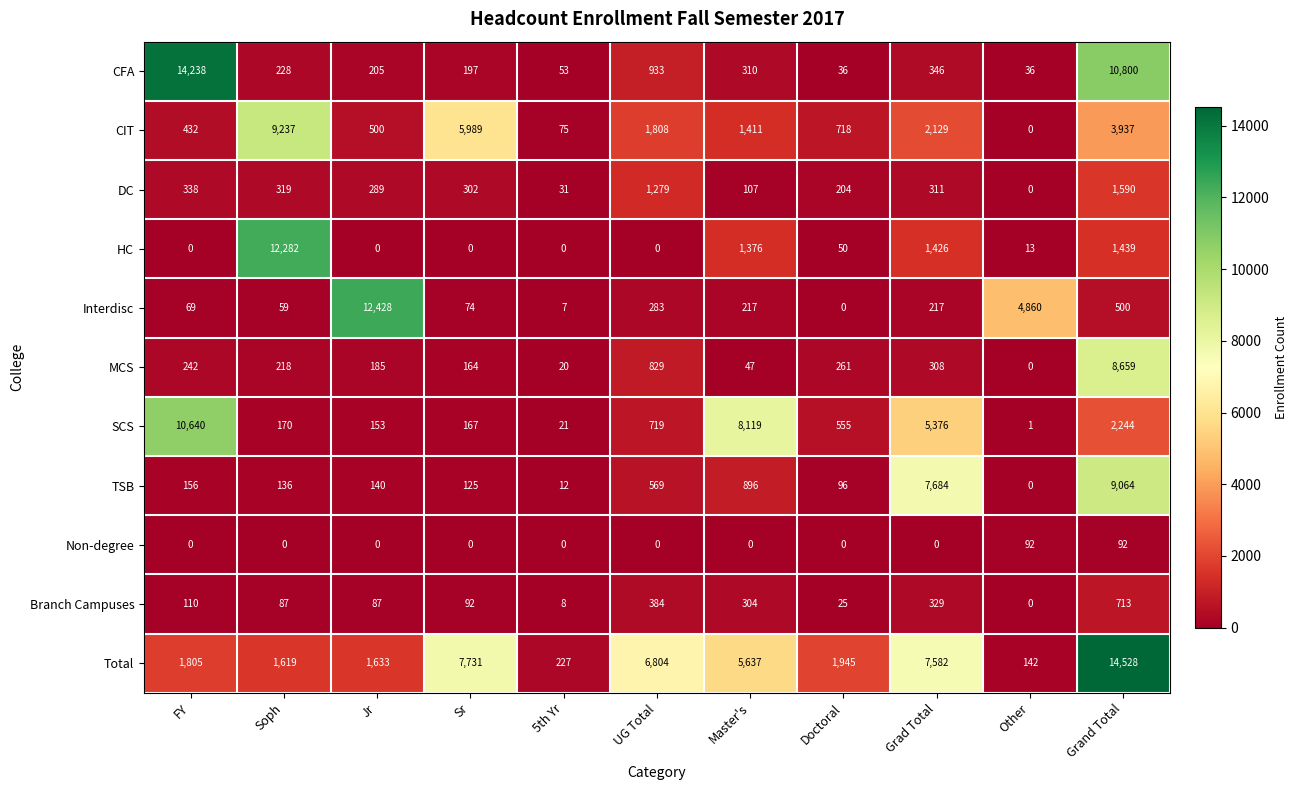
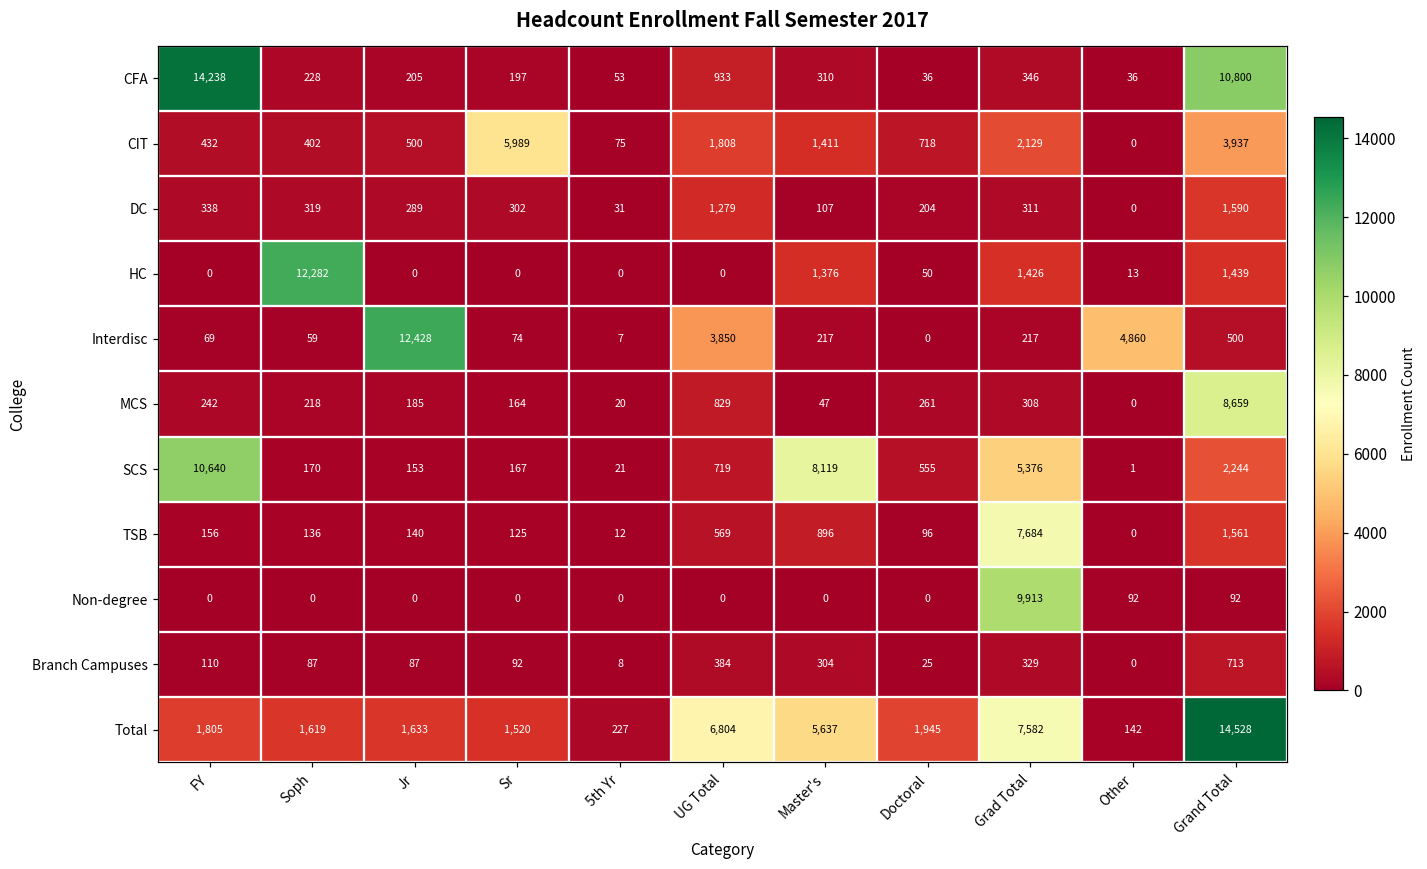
CIT, Soph: 9,237 -> 402
Interdisc, UG Total: 283 -> 3,850
TSB, Grand Total: 9,064 -> 1,561
Non-degree, Grad Total: 0 -> 9,913
Total, Sr: 7,731 -> 1,520
